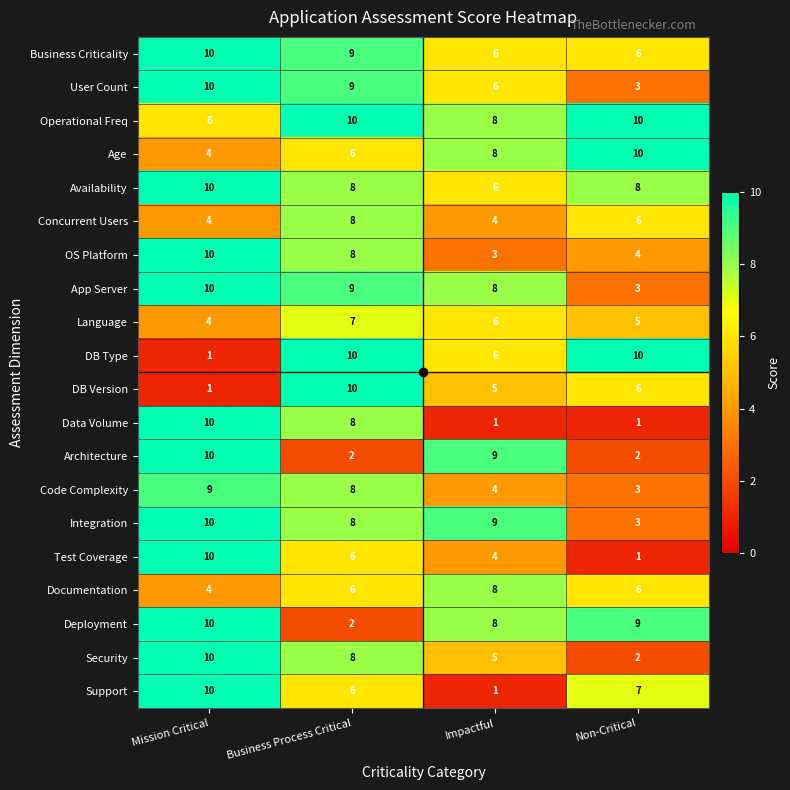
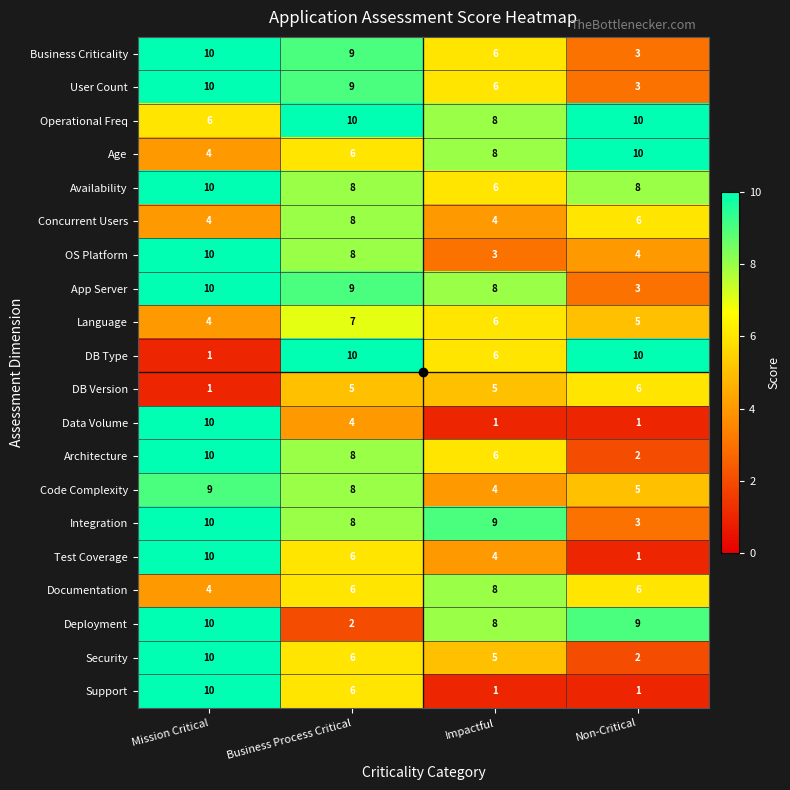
Business Criticality, Non-Critical: 6 -> 3
DB Version, Business Process Critical: 10 -> 5
Data Volume, Business Process Critical: 8 -> 4
Architecture, Business Process Critical: 2 -> 8
Architecture, Impactful: 9 -> 6
Code Complexity, Non-Critical: 3 -> 5
Security, Business Process Critical: 8 -> 6
Support, Non-Critical: 7 -> 1
